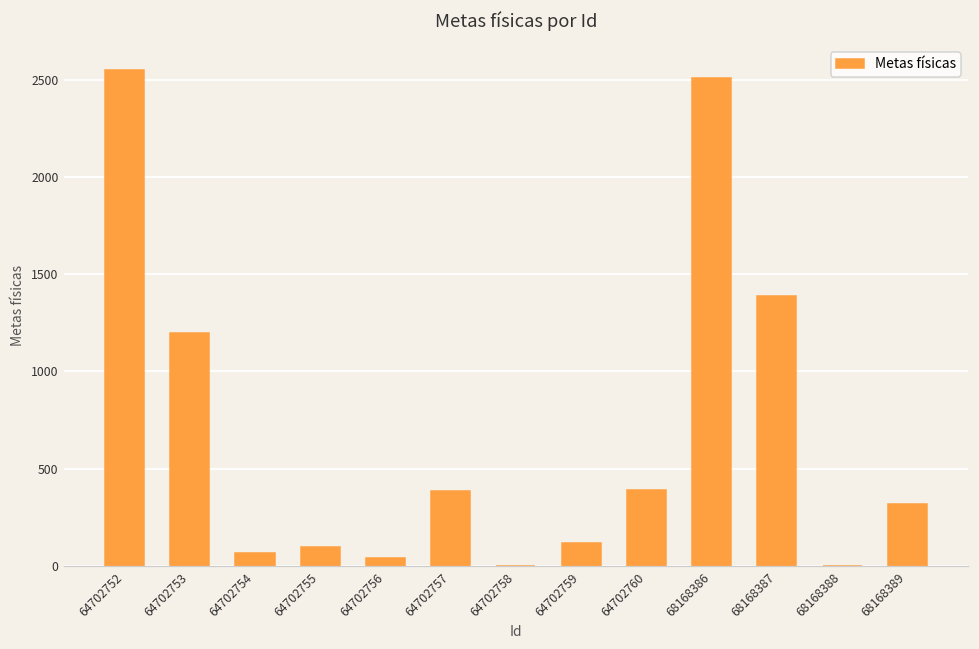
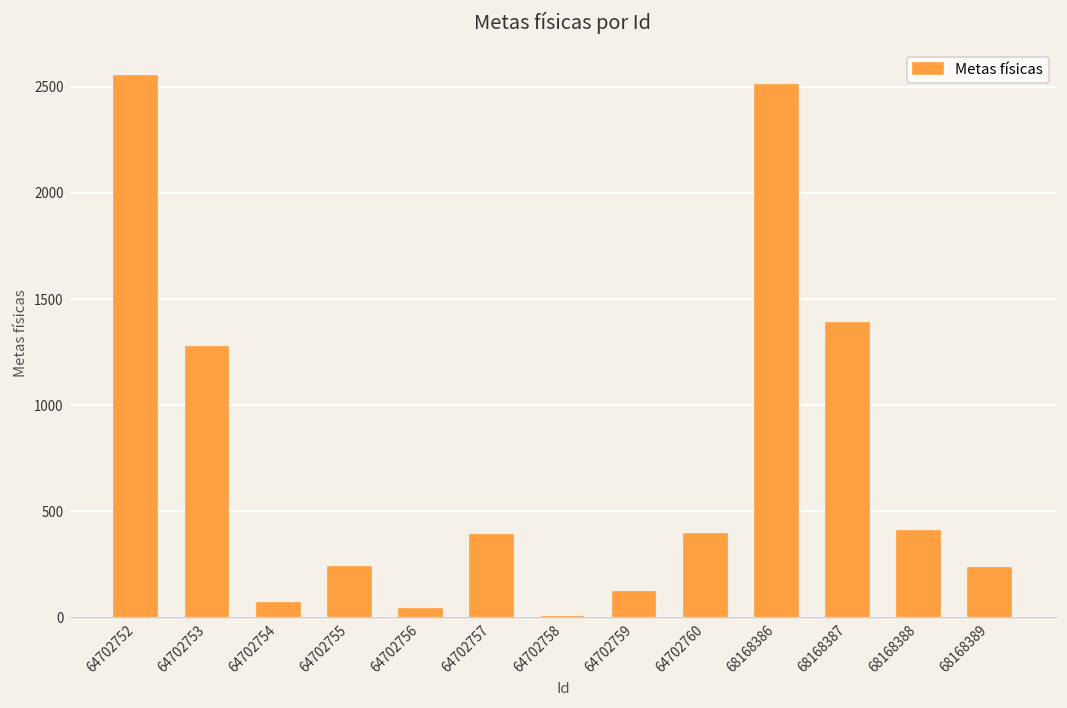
64702753: 1200 -> 1270
64702755: 100 -> 240
68168388: 0 -> 410
68168389: 320 -> 240
